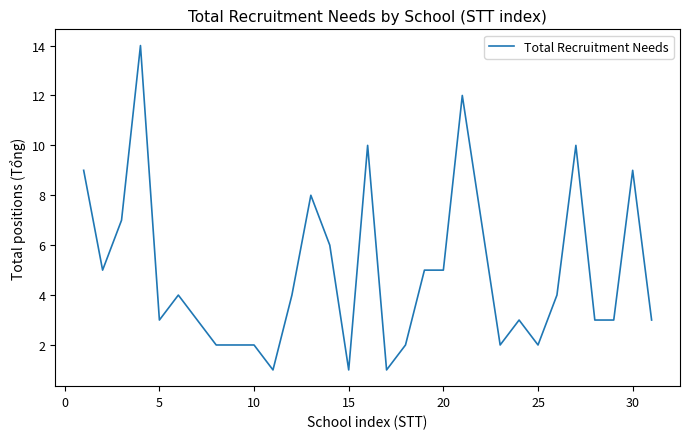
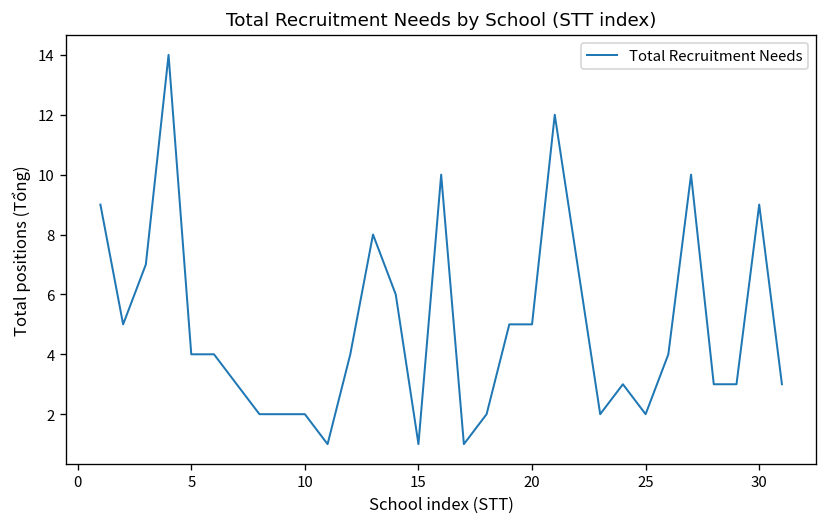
5: 3 -> 4
